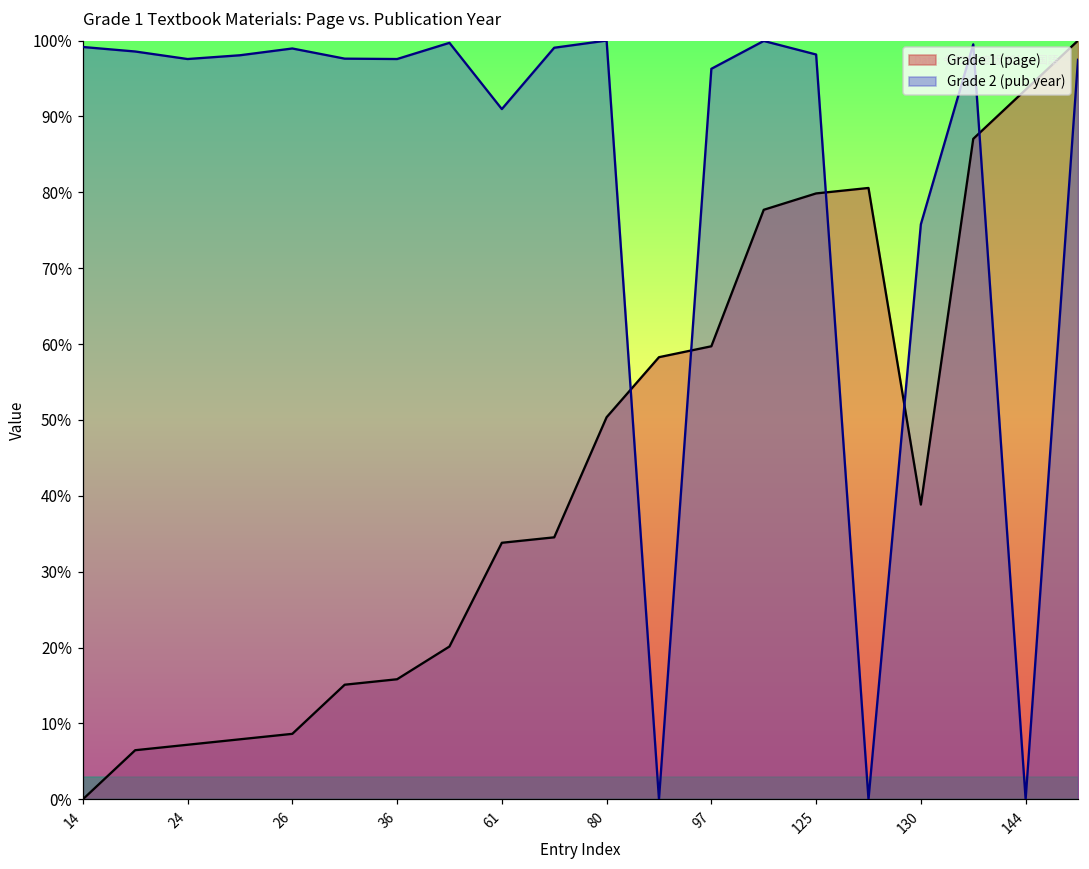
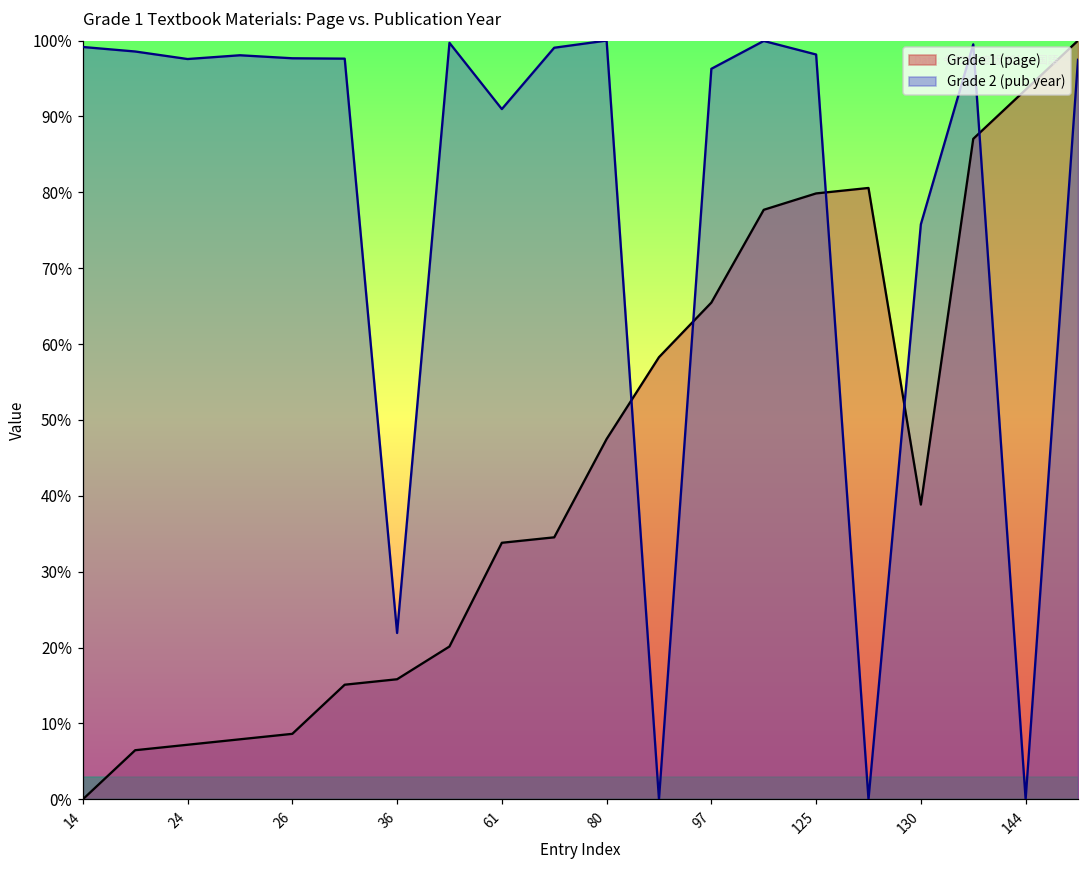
Grade 2 (pub year), 26: 99% -> 98%
Grade 2 (pub year), 36: 98% -> 22%
Grade 1 (page), 80: 50% -> 47%
Grade 1 (page), 97: 60% -> 65%
